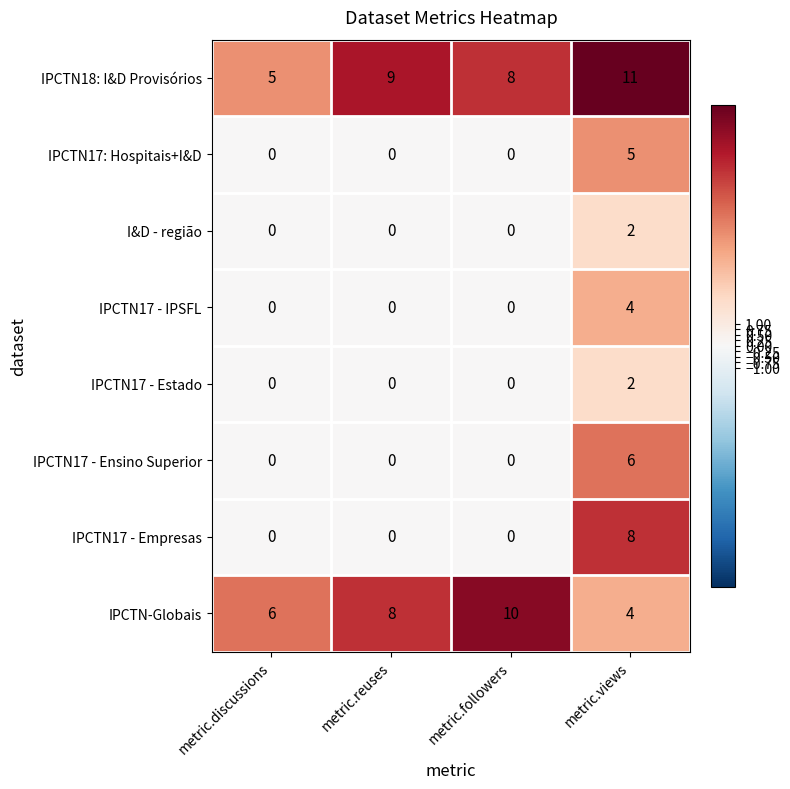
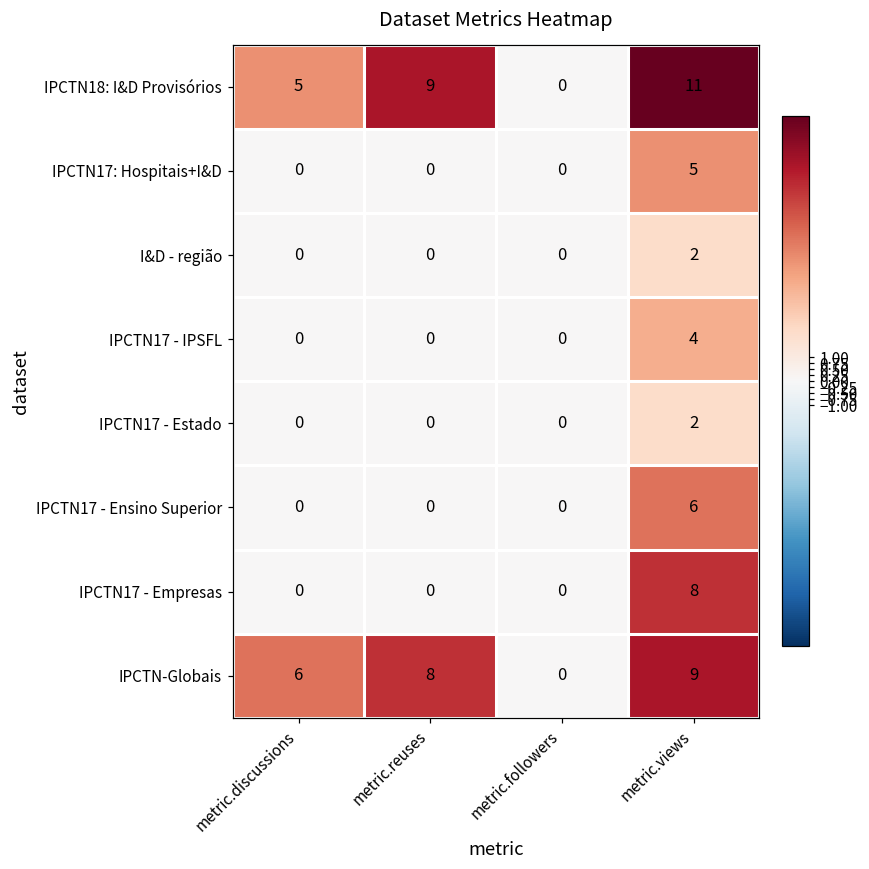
IPCTN18: I&D Provisórios, metric.followers: 8 -> 0
IPCTN-Globais, metric.followers: 10 -> 0
IPCTN-Globais, metric.views: 4 -> 9
